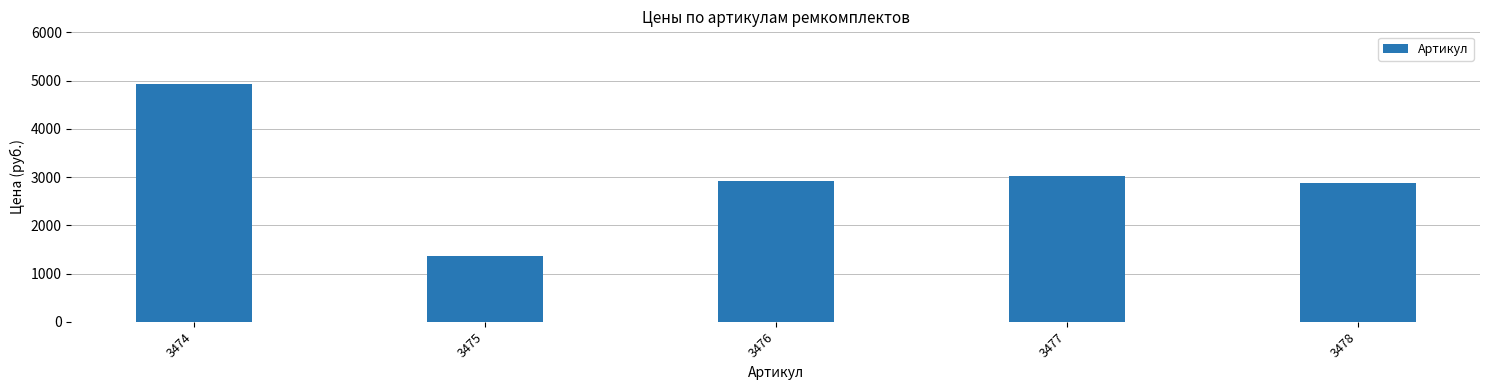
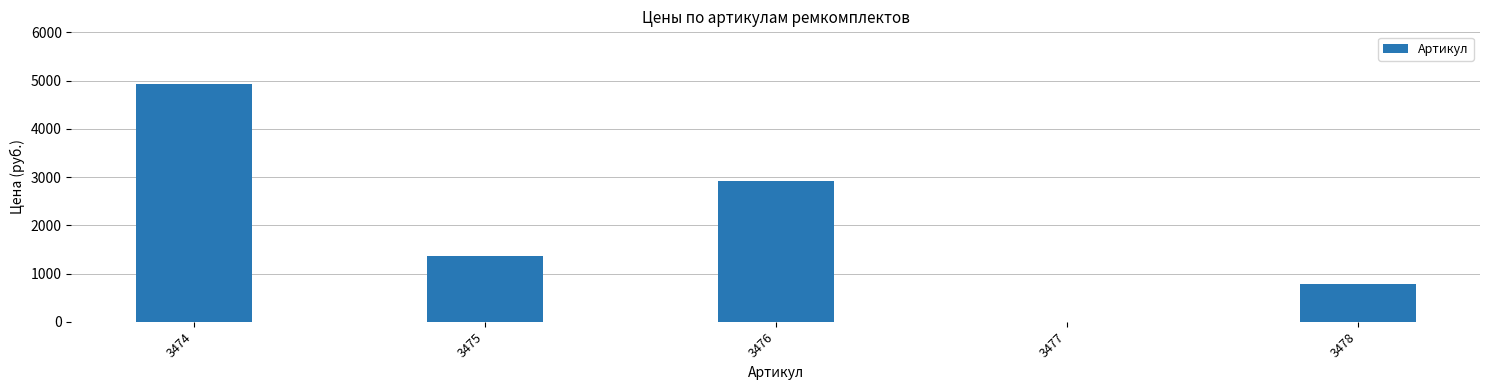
3477: 3000 -> 0
3478: 2900 -> 800
